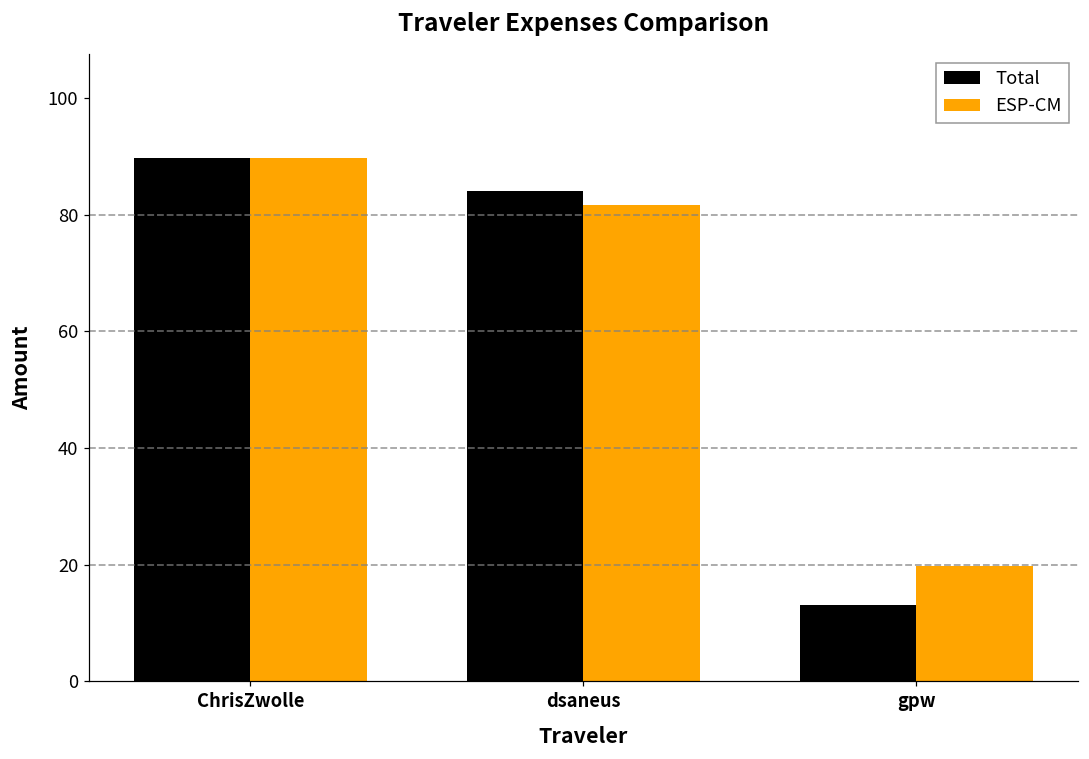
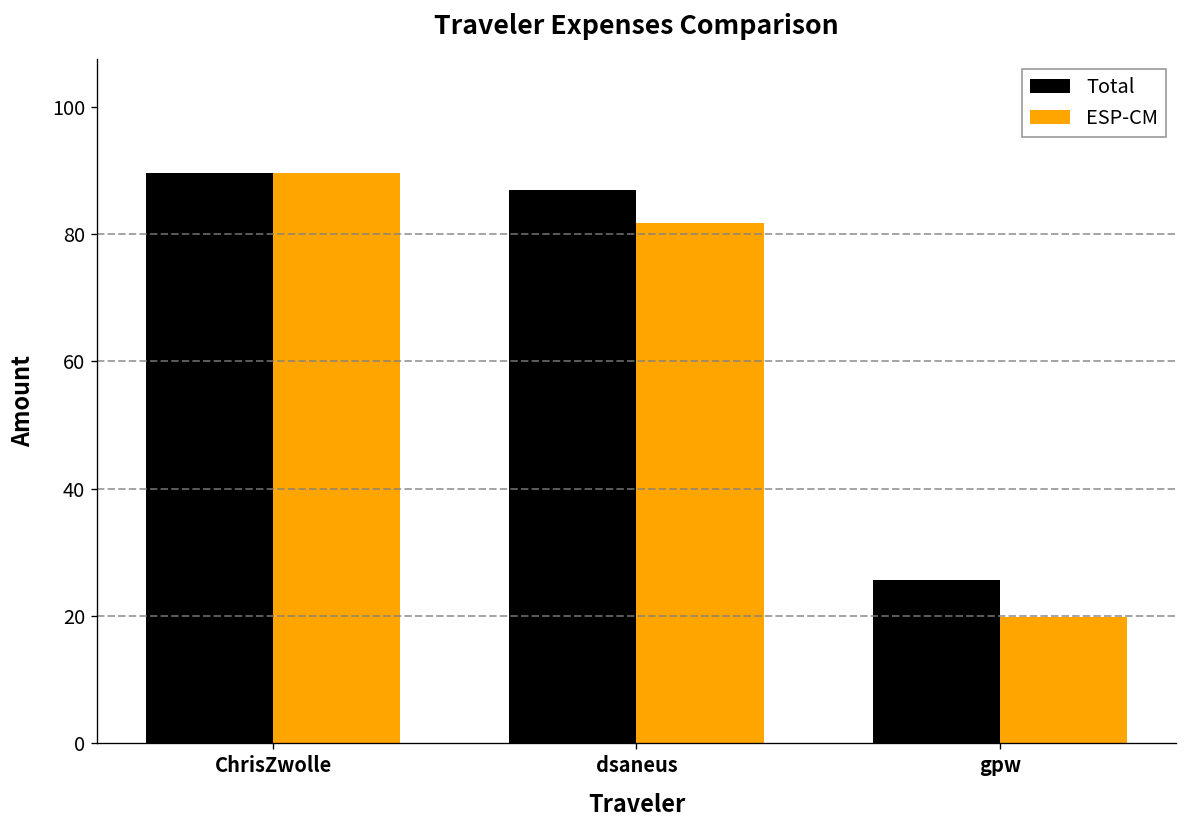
Total, dsaneus: 84 -> 87
Total, gpw: 13 -> 26
